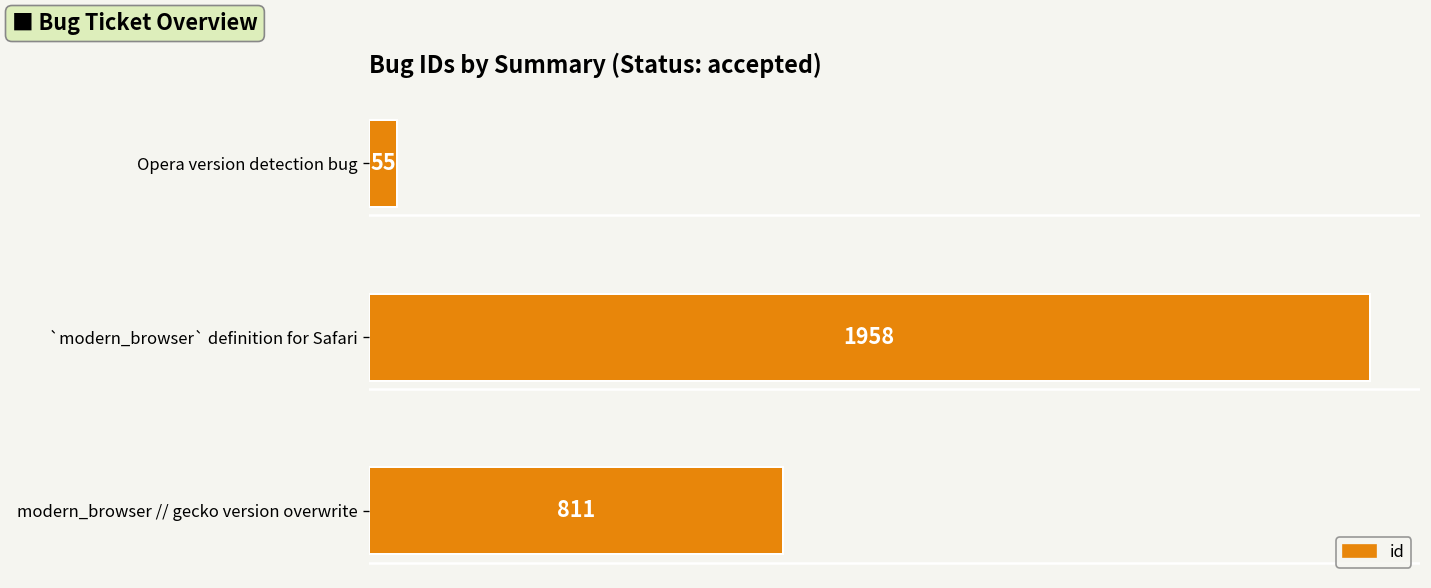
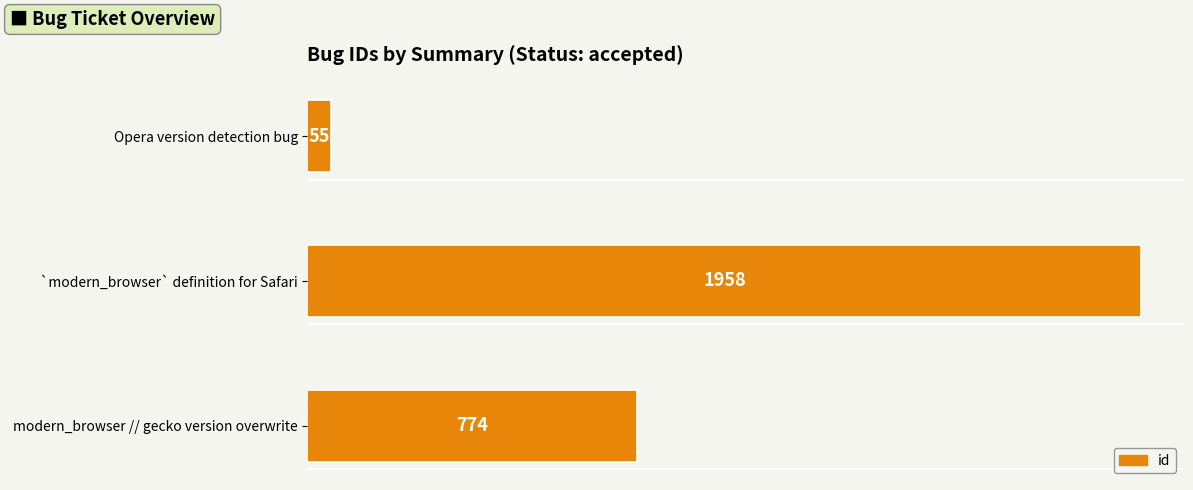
modern_browser // gecko version overwrite: 811 -> 774
